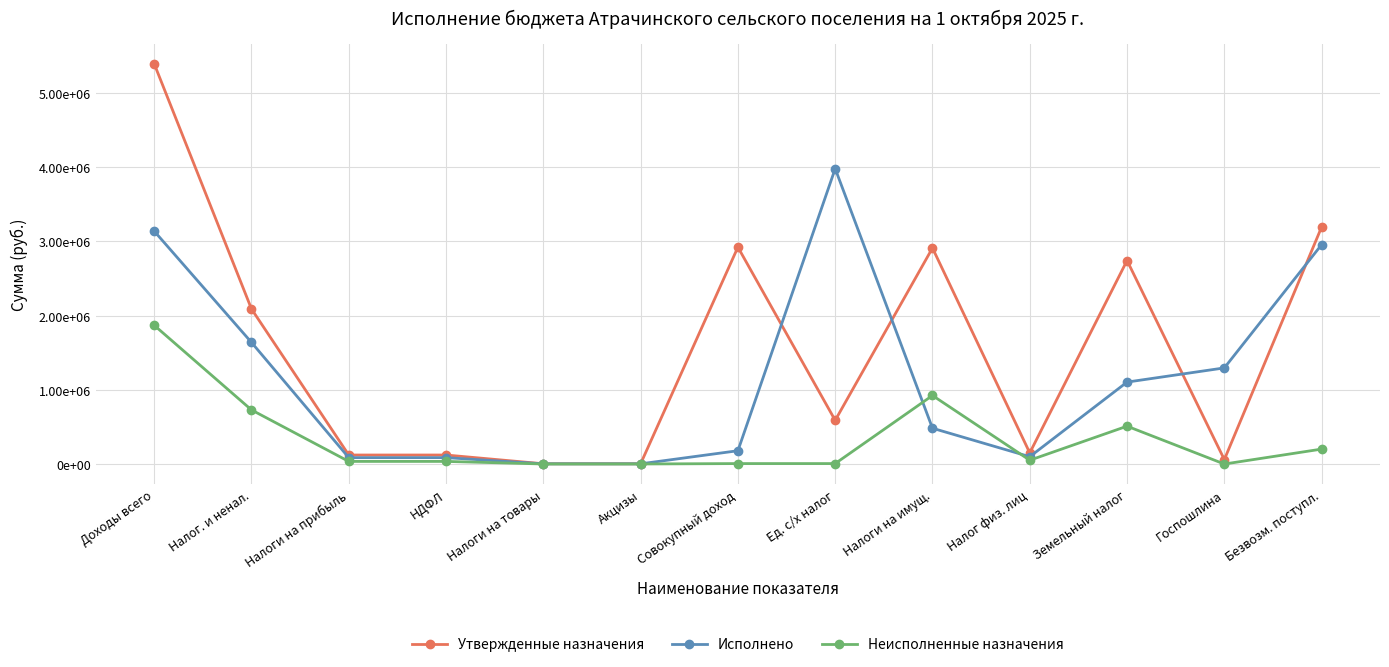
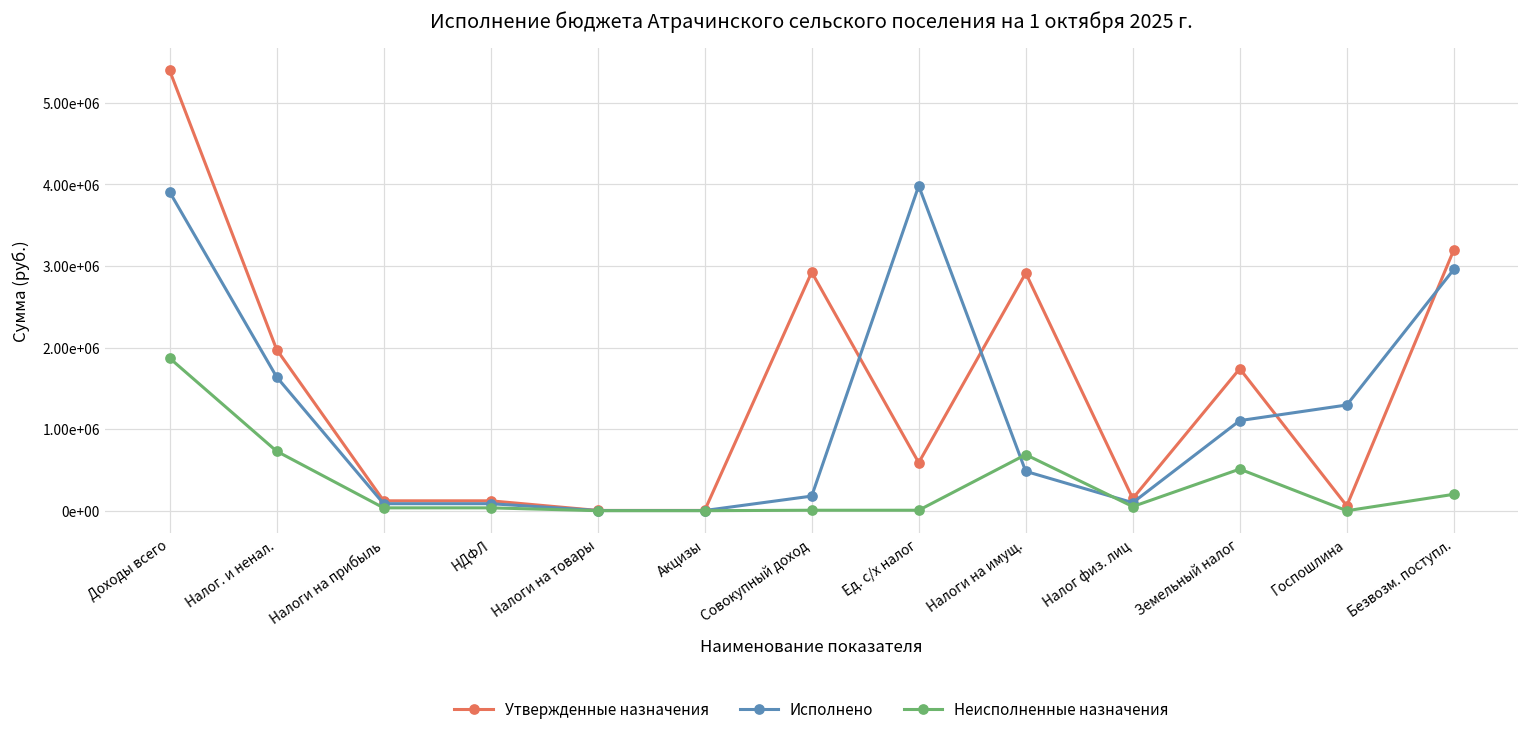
Исполнено, Доходы всего: 3100000 -> 3900000
Утвержденные назначения, Налог. и ненал.: 2100000 -> 2000000
Неисполненные назначения, Налоги на имущ.: 900000 -> 700000
Утвержденные назначения, Земельный налог: 2700000 -> 1700000
